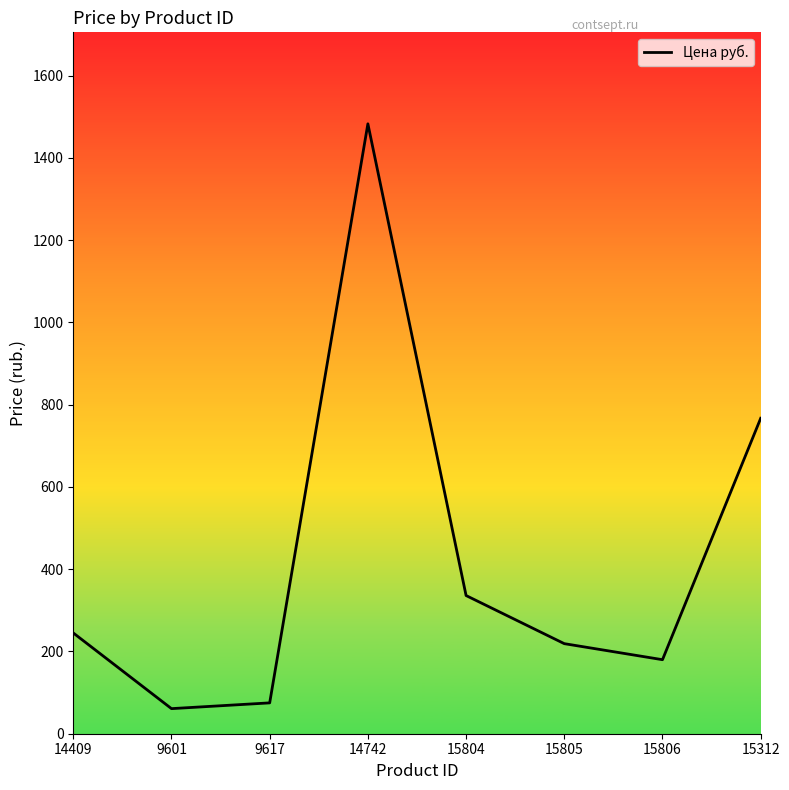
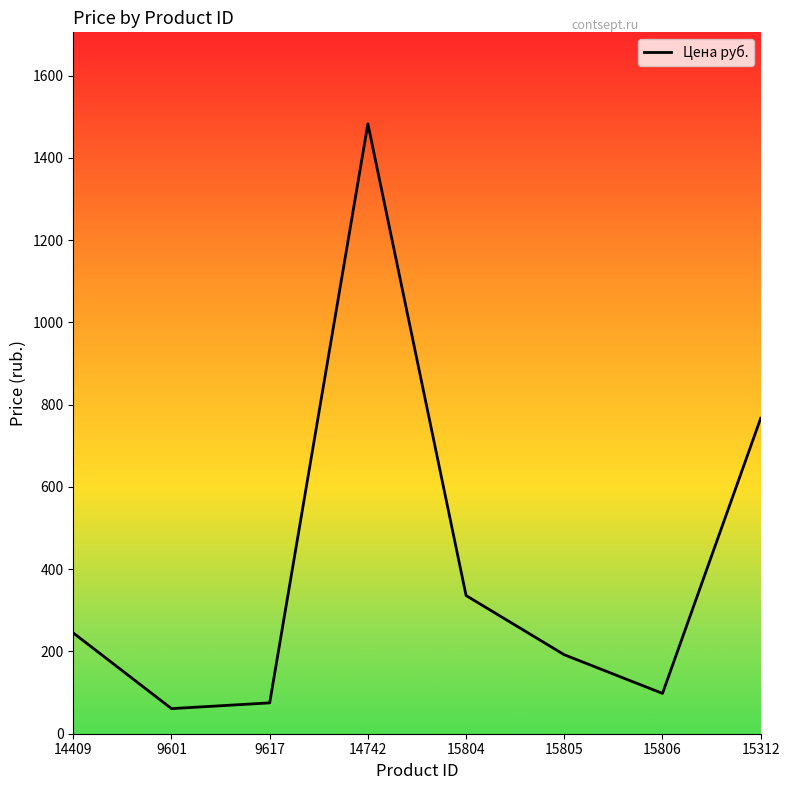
15805: 220 -> 190
15806: 180 -> 100
